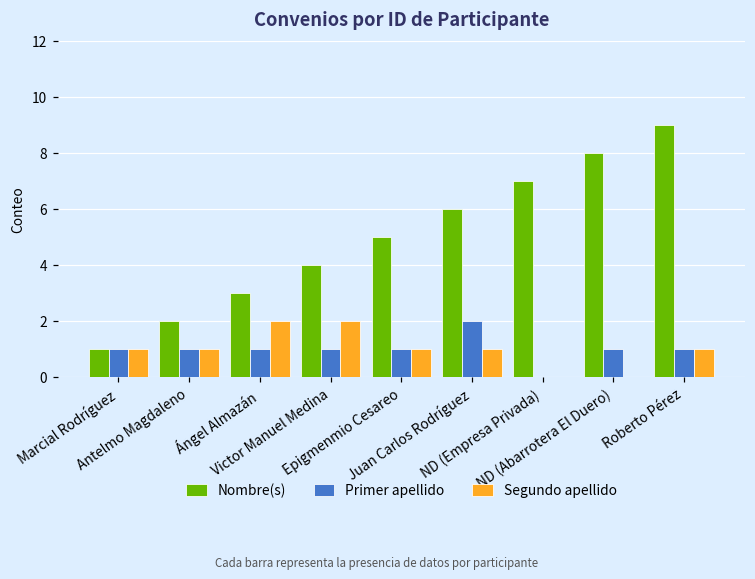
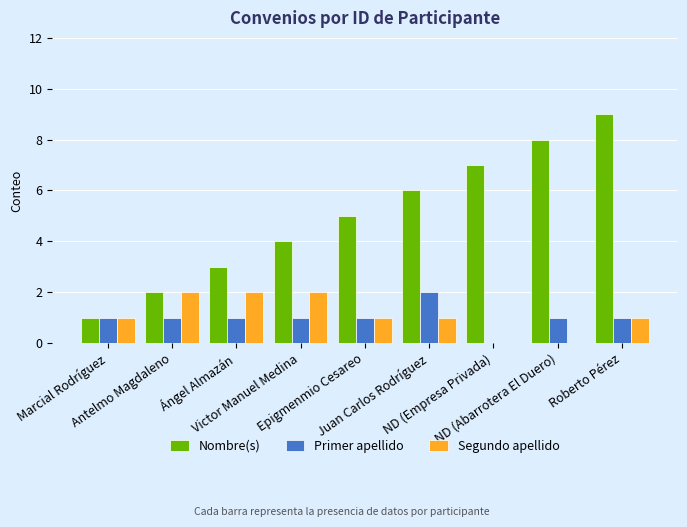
Segundo apellido, Antelmo Magdaleno: 1 -> 2
